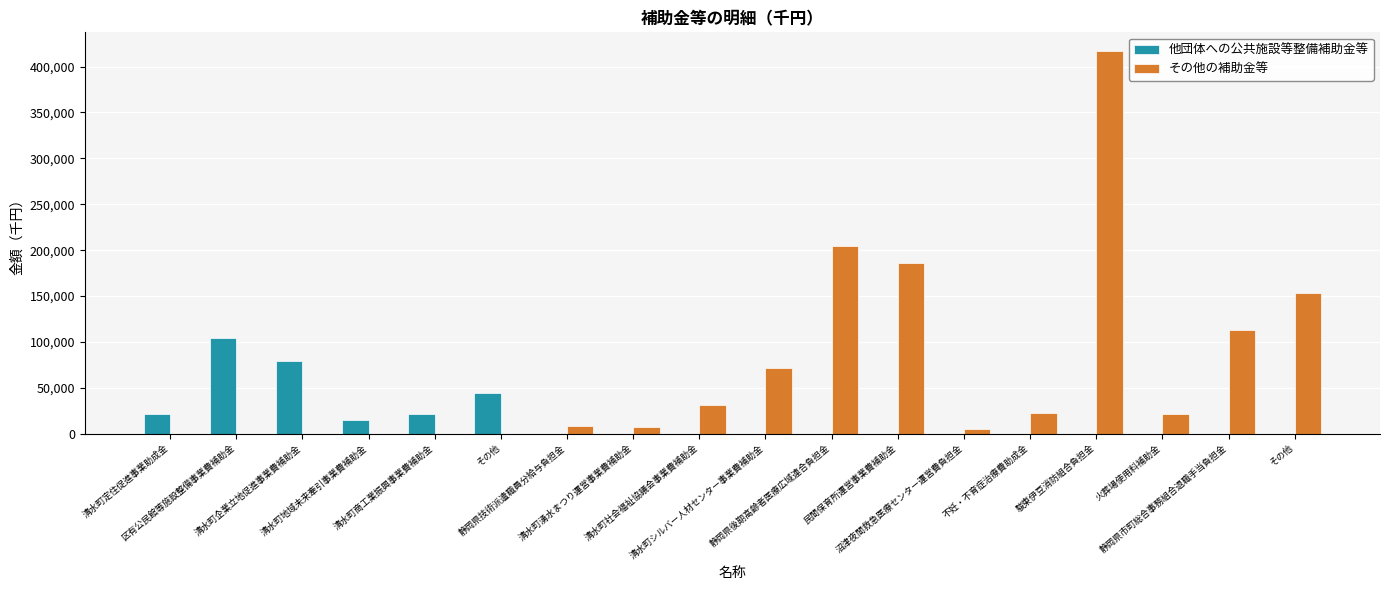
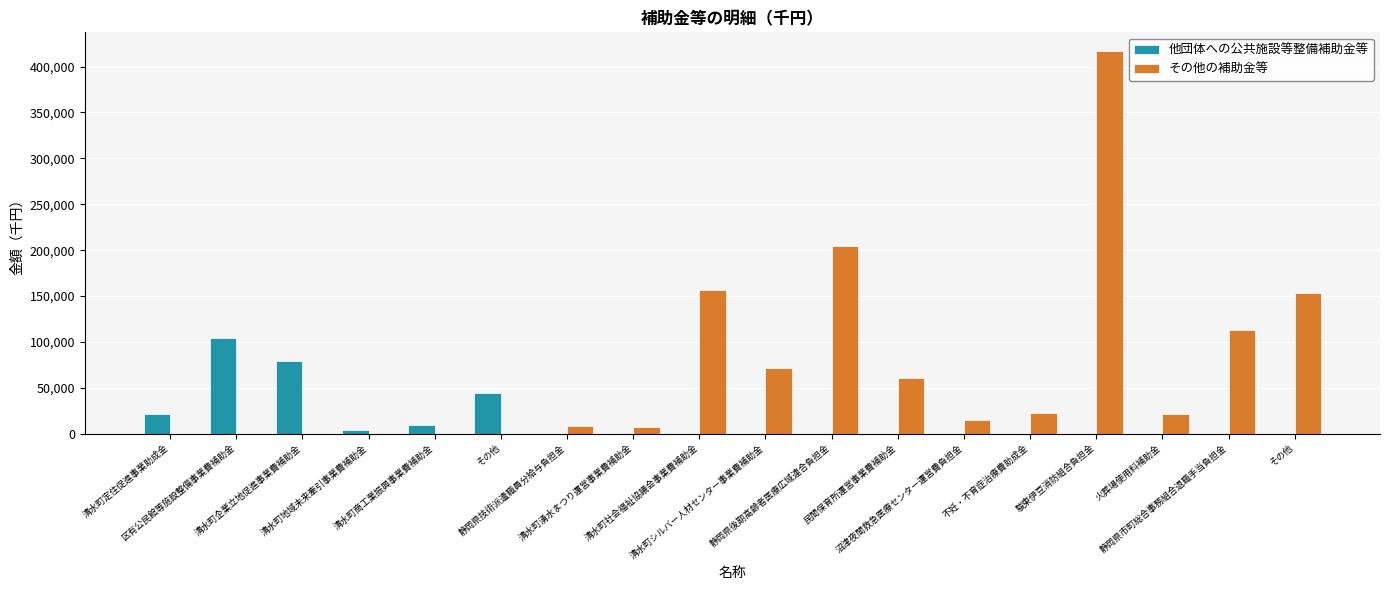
他団体への公共施設等整備補助金等, 清水町地域未来牽引事業費補助金: 20,000 -> 0
他団体への公共施設等整備補助金等, 清水町商工業振興事業費補助金: 20,000 -> 10,000
その他の補助金等, 清水町社会福祉協議会事業費補助金: 30,000 -> 160,000
その他の補助金等, 民間保育所運営事業費補助金: 190,000 -> 60,000
その他の補助金等, 沼津夜間救急医療センター運営費負担金: 5,000 -> 15,000
